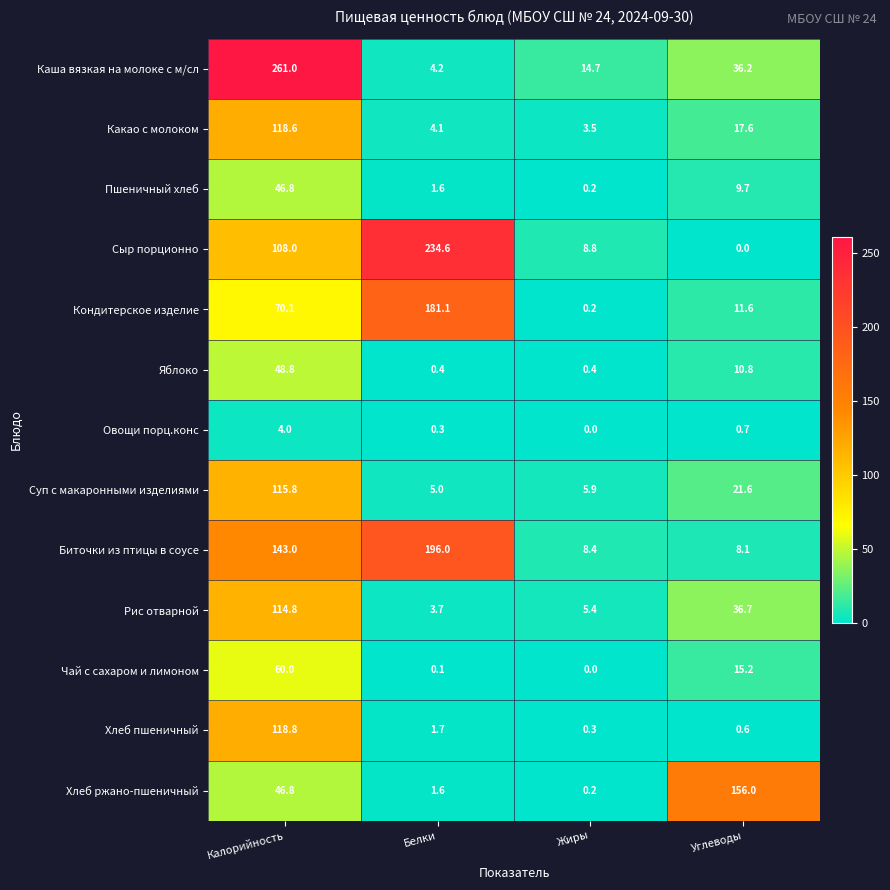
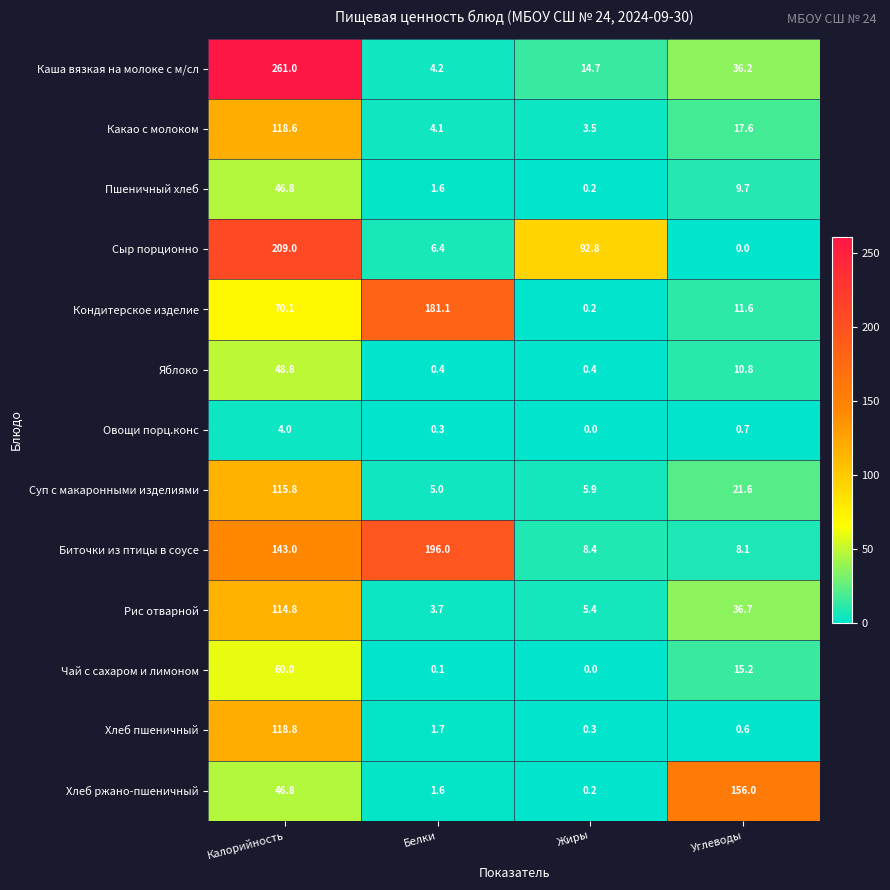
Сыр порционно, Калорийность: 108.0 -> 209.0
Сыр порционно, Белки: 234.6 -> 6.4
Сыр порционно, Жиры: 8.8 -> 92.8
